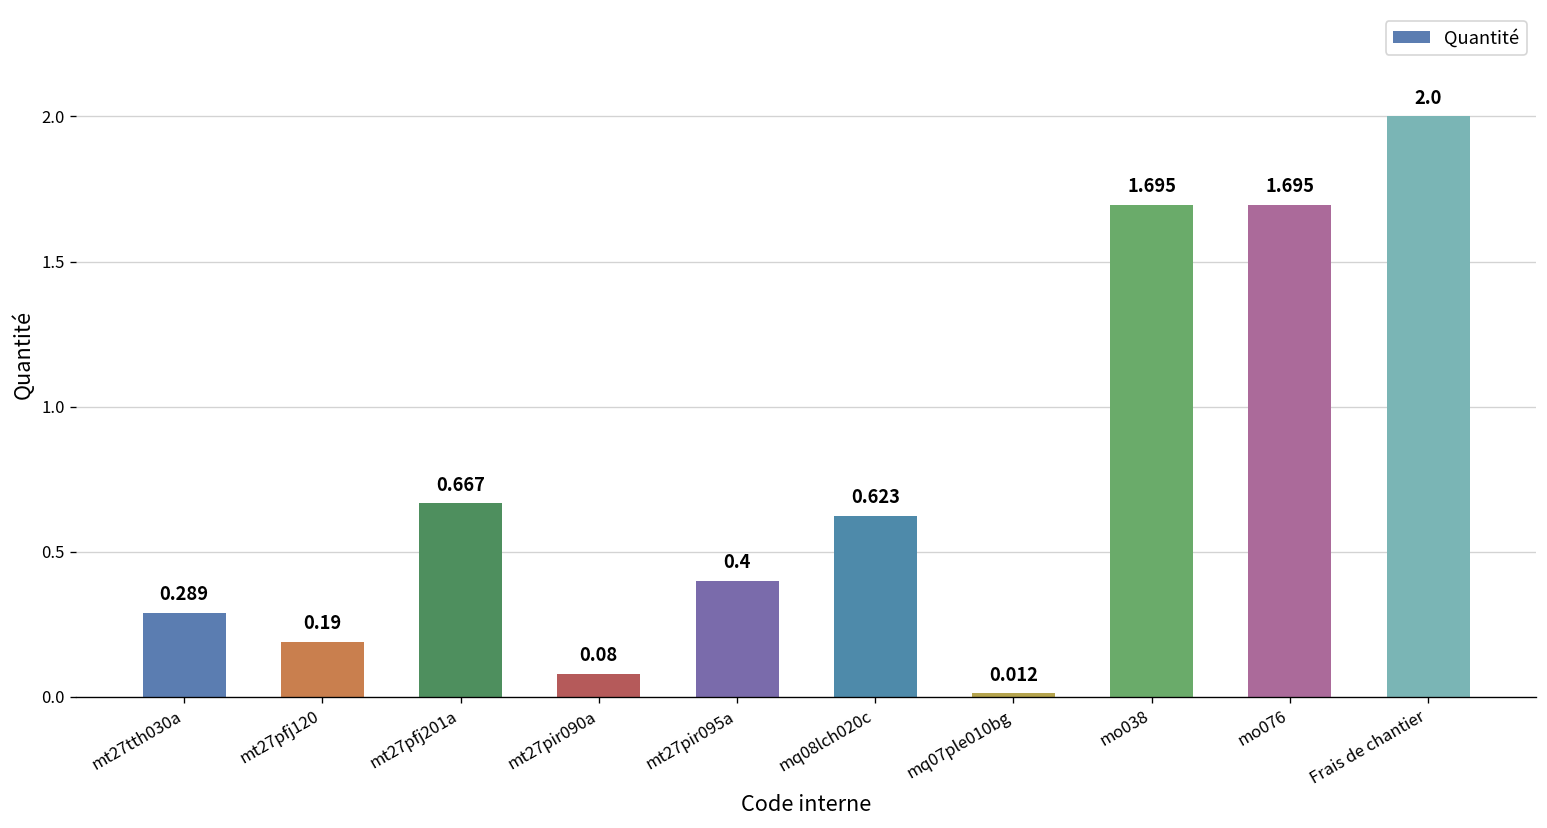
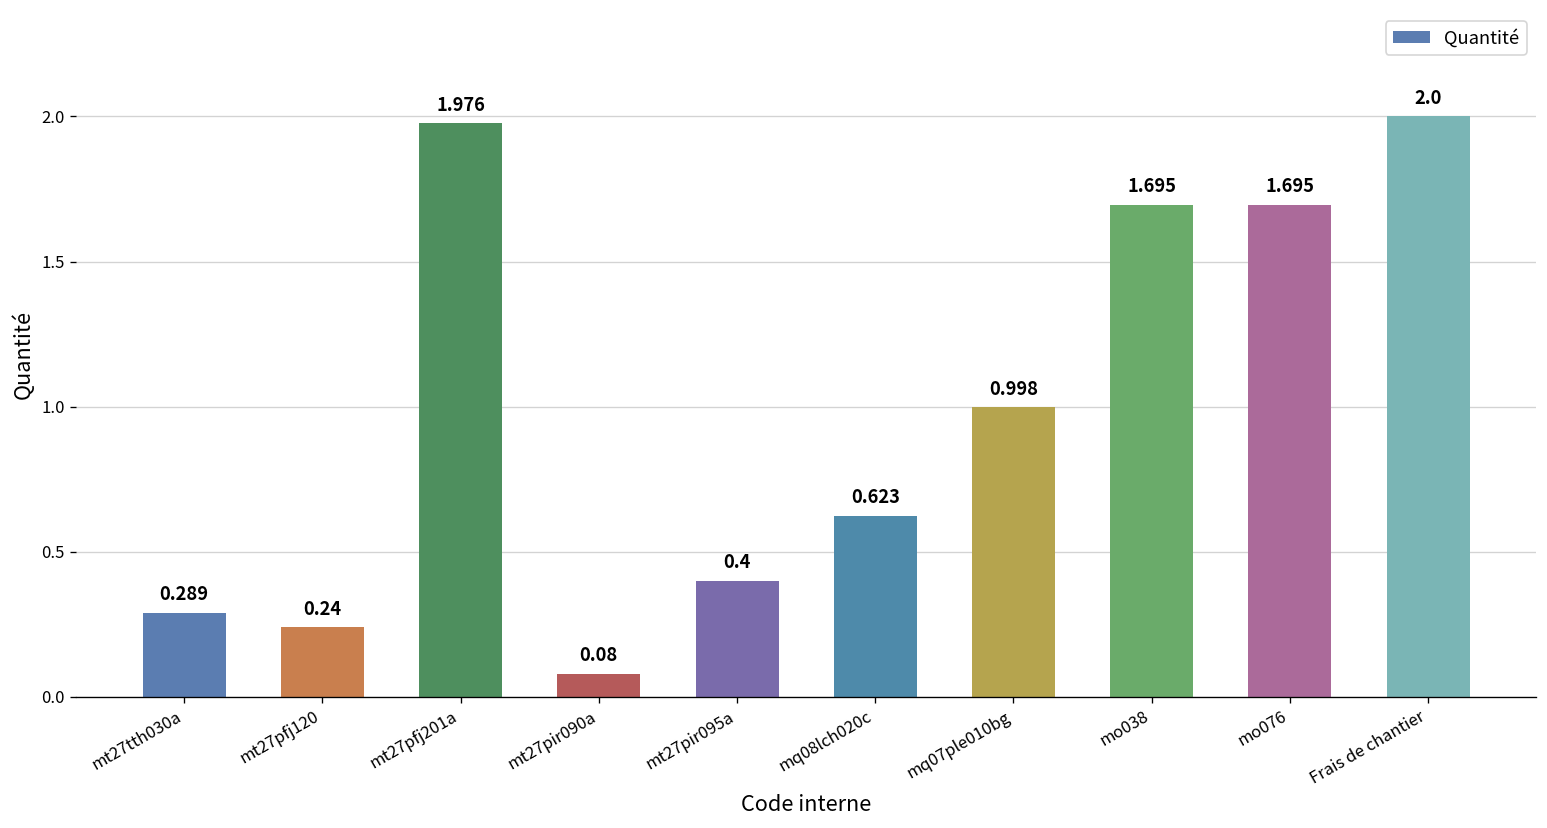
mt27pfj120: 0.19 -> 0.24
mt27pfj201a: 0.667 -> 1.976
mq07ple010bg: 0.012 -> 0.998
